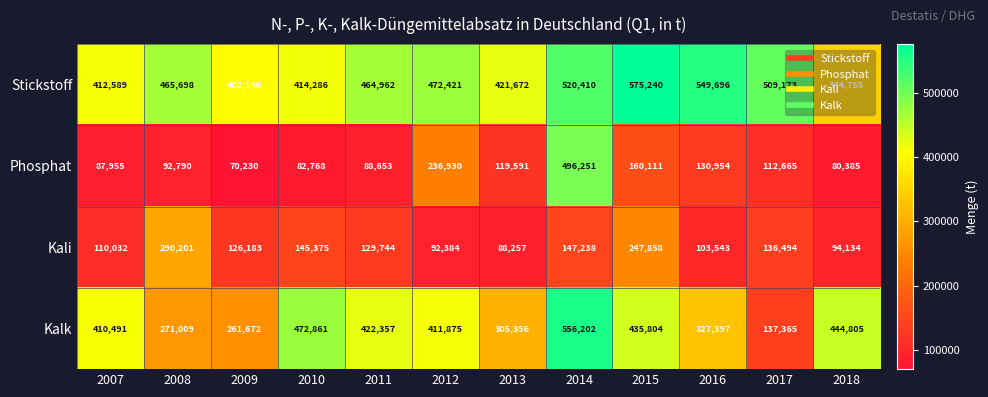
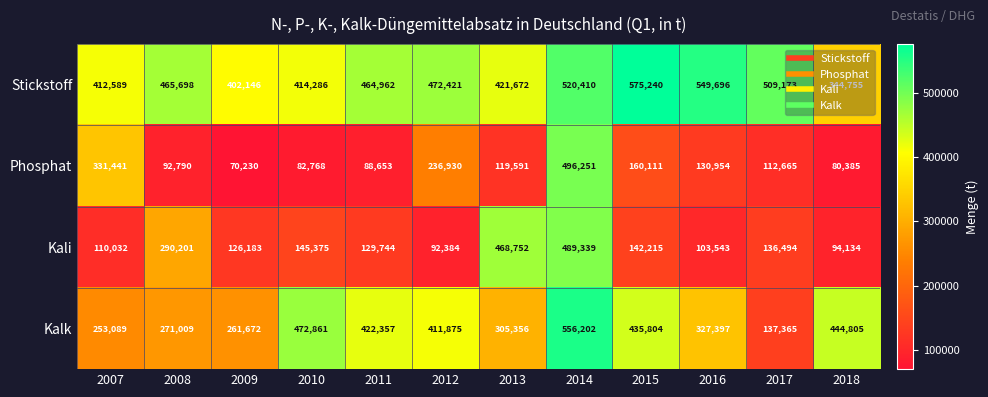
Phosphat, 2007: 87,955 -> 331,441
Kali, 2013: 88,257 -> 468,752
Kali, 2014: 147,238 -> 489,339
Kali, 2015: 247,858 -> 142,215
Kalk, 2007: 410,491 -> 253,089
